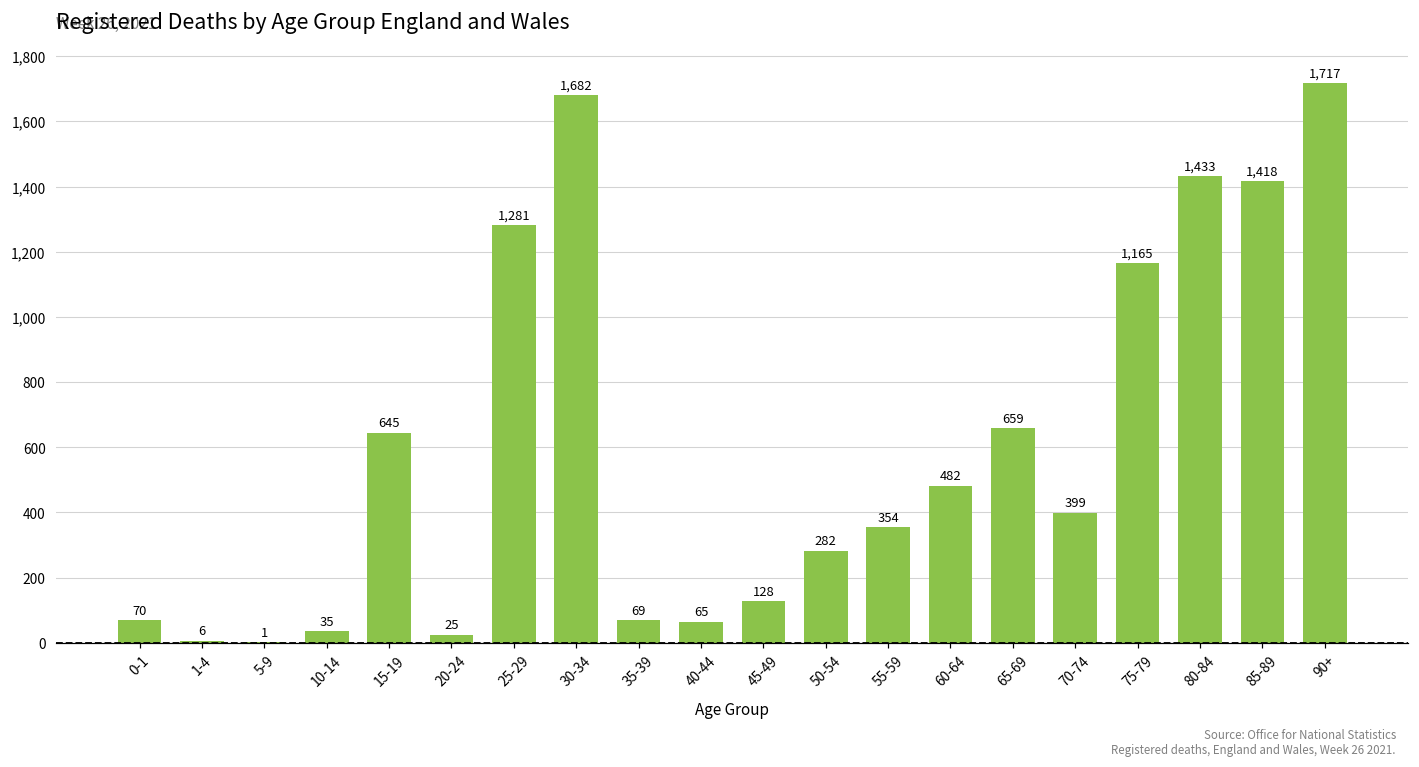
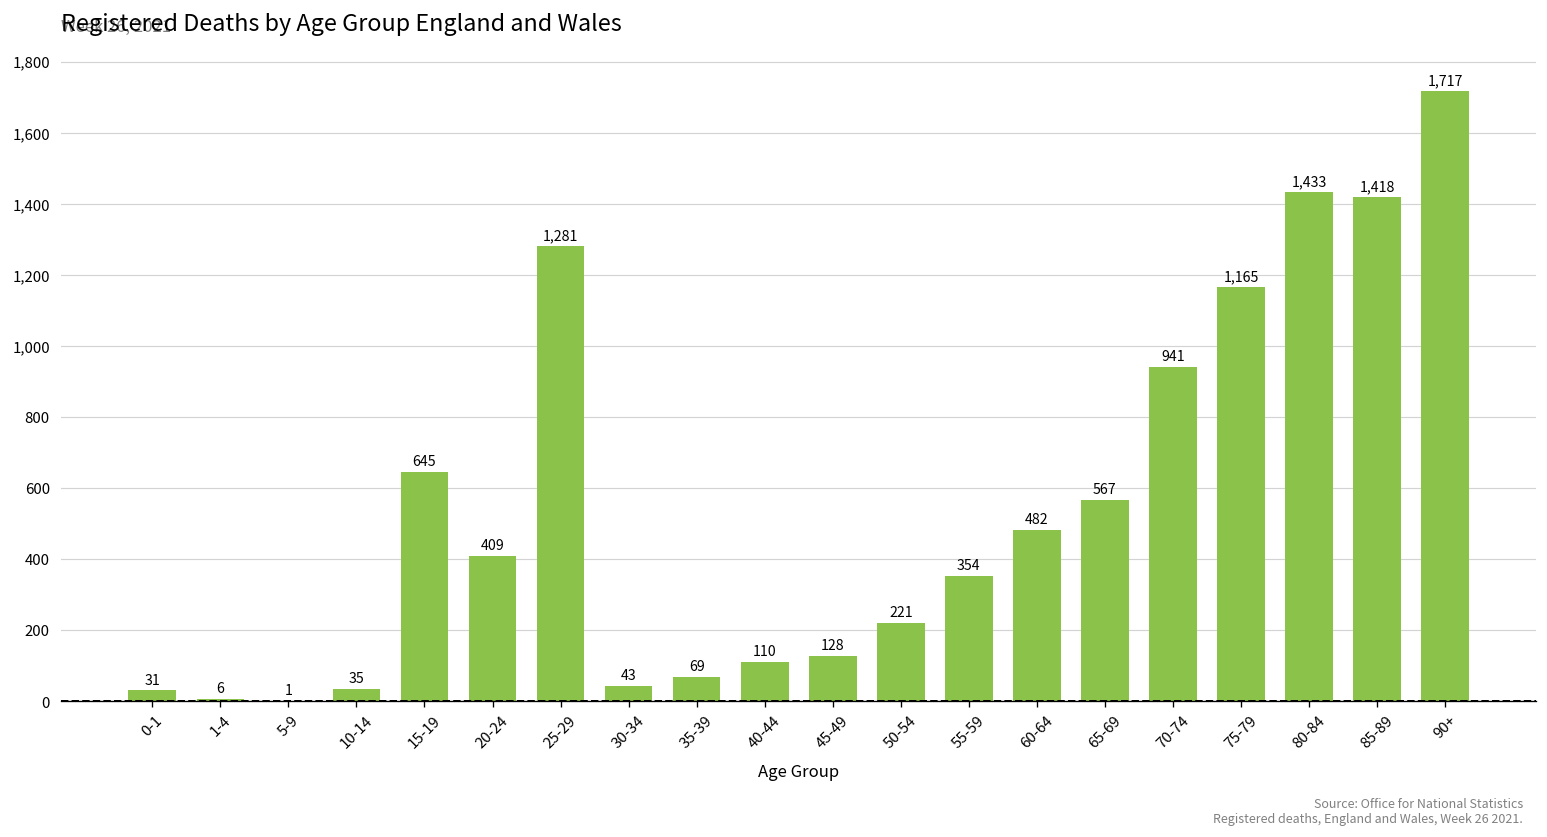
0-1: 70 -> 31
20-24: 25 -> 409
30-34: 1,682 -> 43
40-44: 65 -> 110
50-54: 282 -> 221
65-69: 659 -> 567
70-74: 399 -> 941
